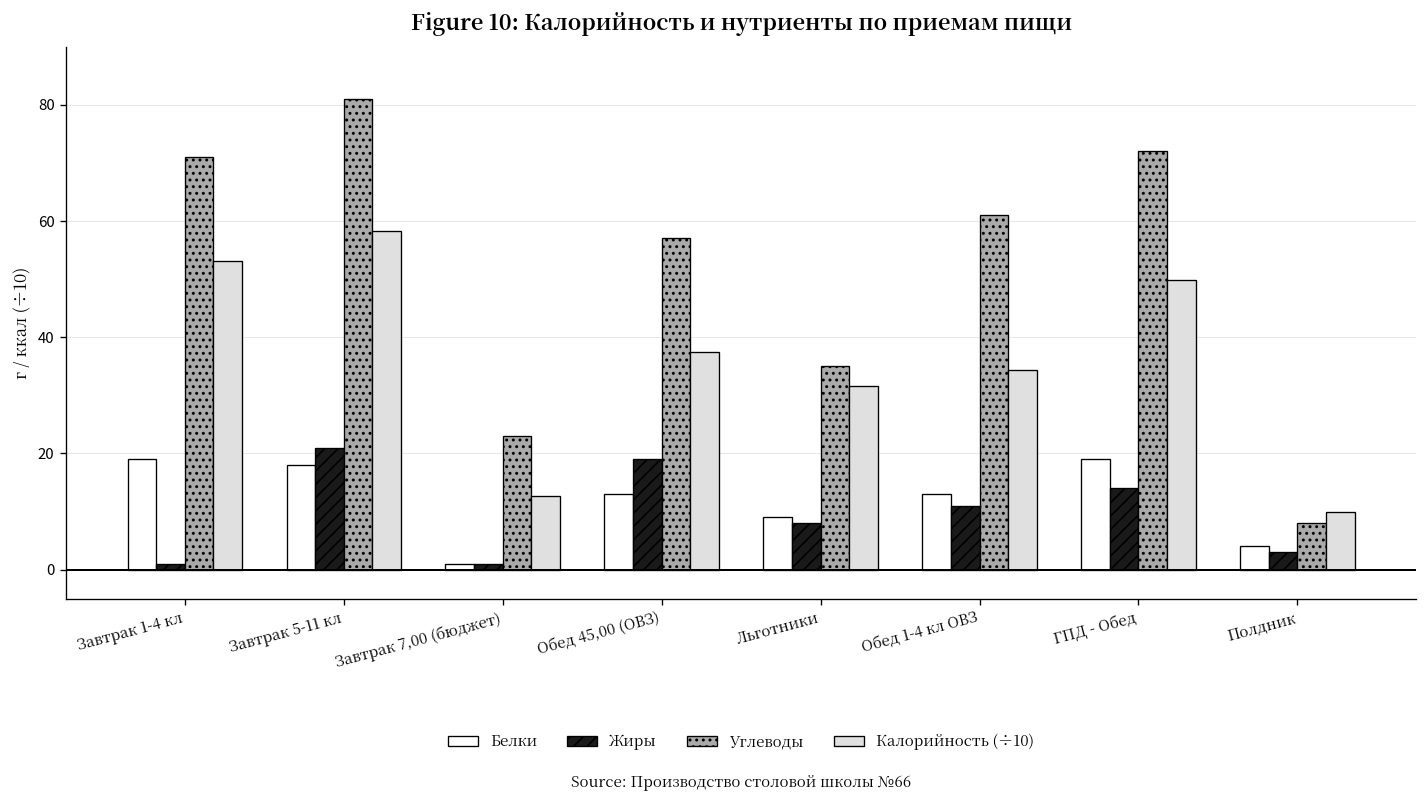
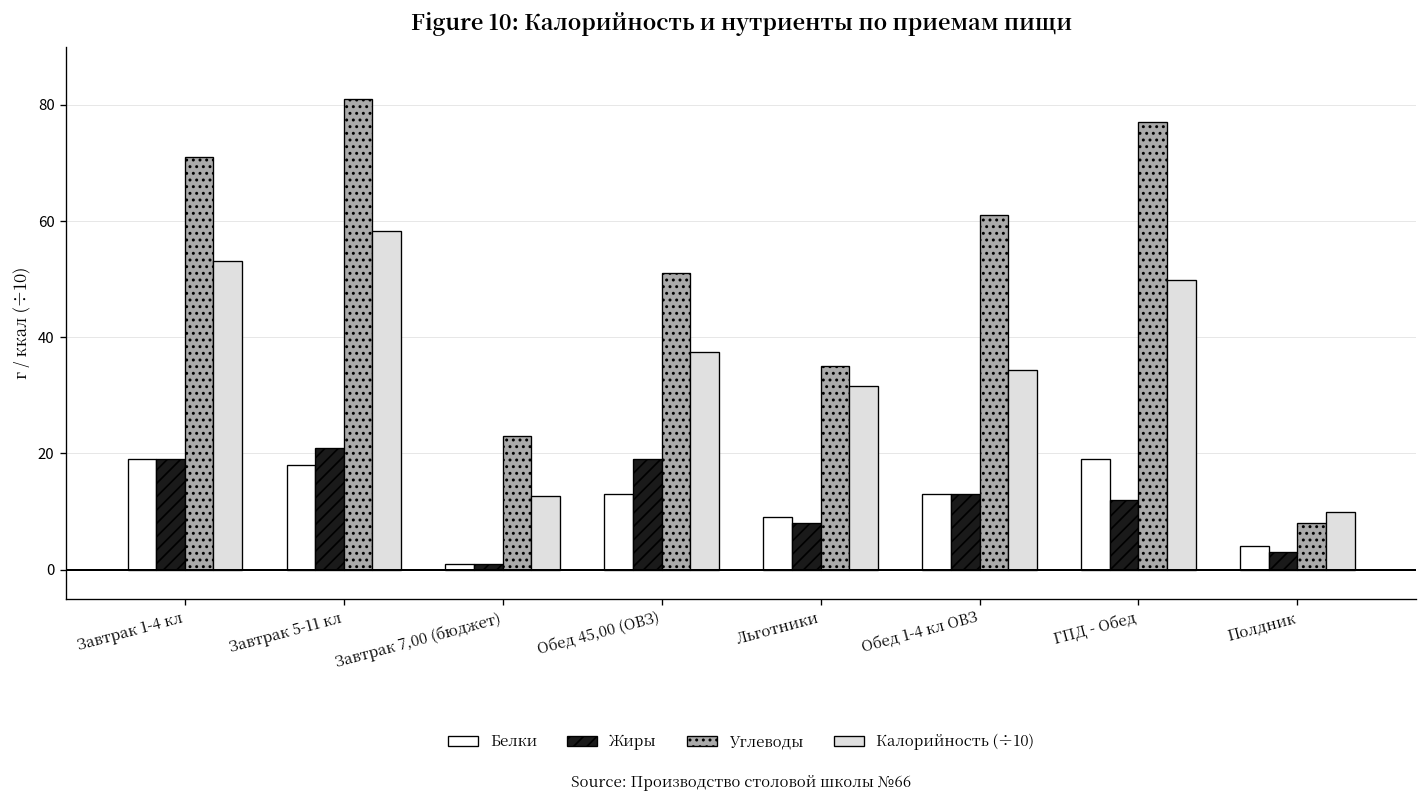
Жиры, Завтрак 1-4 кл: 1 -> 19
Углеводы, Обед 45,00 (ОВЗ): 57 -> 51
Жиры, Обед 1-4 кл ОВЗ: 11 -> 13
Жиры, ГПД - Обед: 14 -> 12
Углеводы, ГПД - Обед: 72 -> 77
